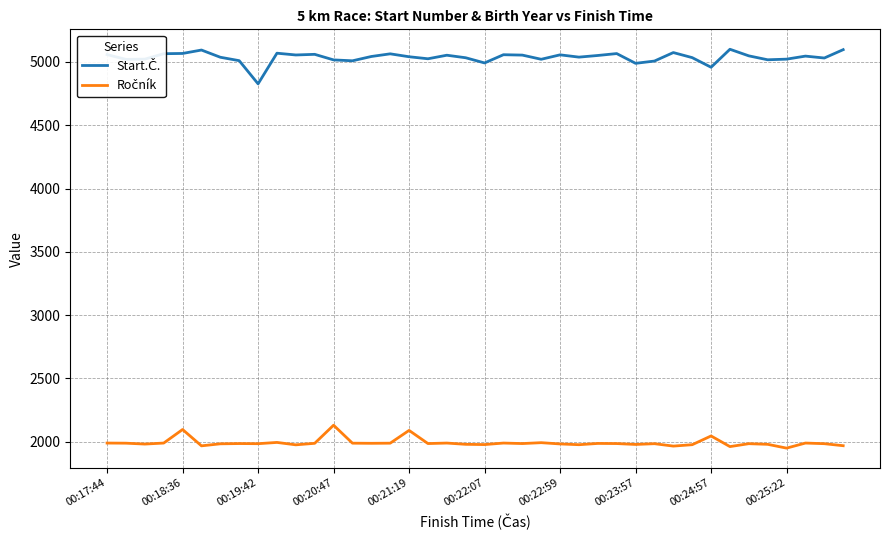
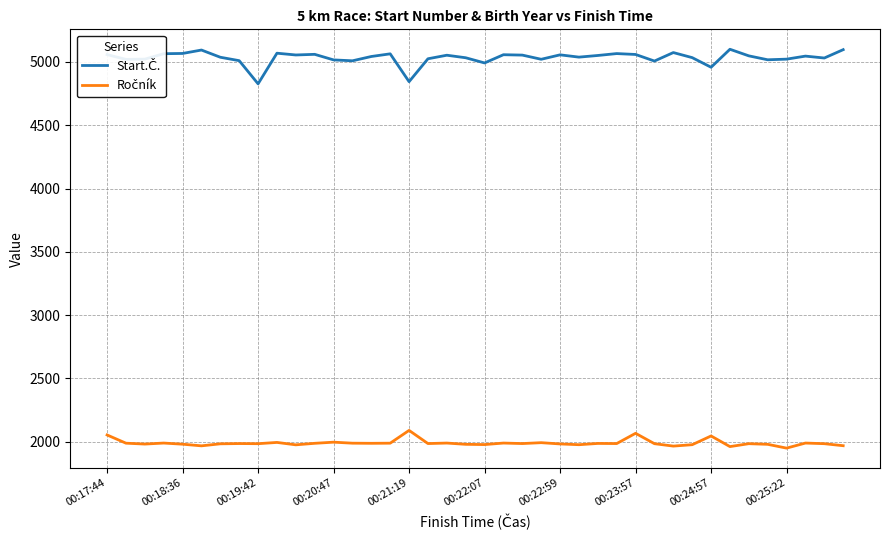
Ročník, 00:17:44: 1990 -> 2050
Ročník, 00:18:36: 2100 -> 1980
Ročník, 00:20:47: 2130 -> 2000
Start.Č., 00:21:19: 5040 -> 4840
Start.Č., 00:23:57: 4990 -> 5060
Ročník, 00:23:57: 1980 -> 2070
